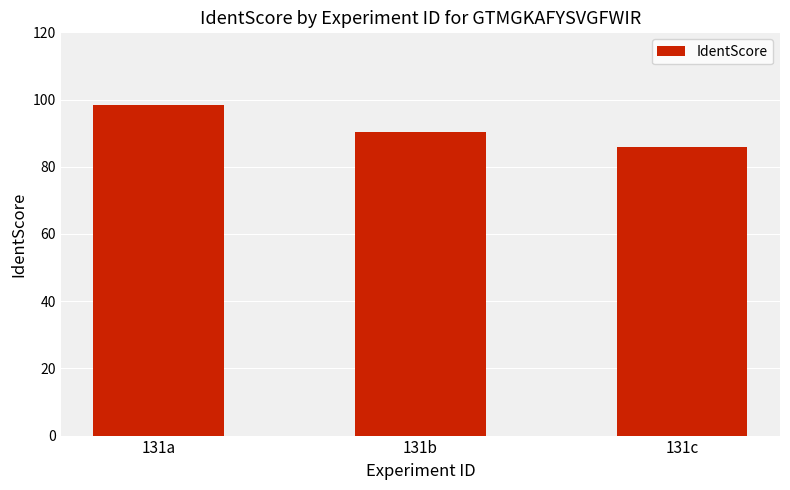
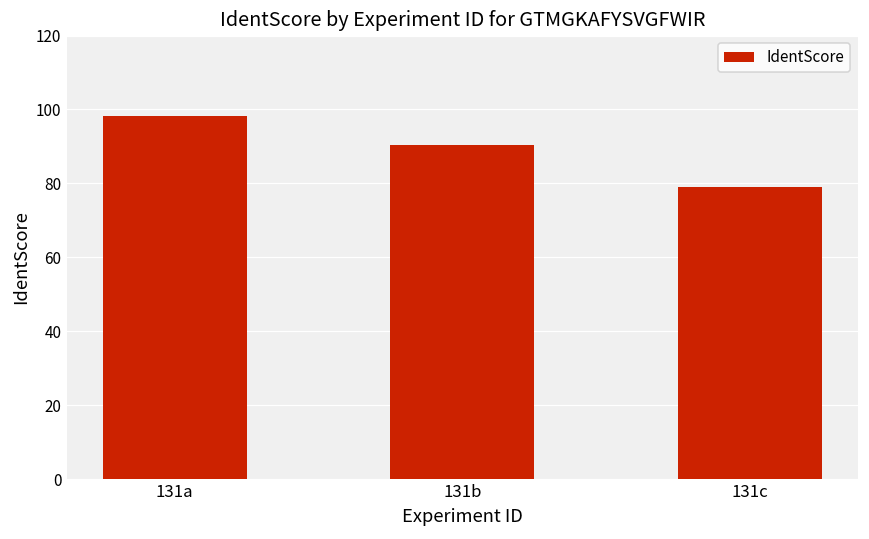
131c: 86 -> 79
